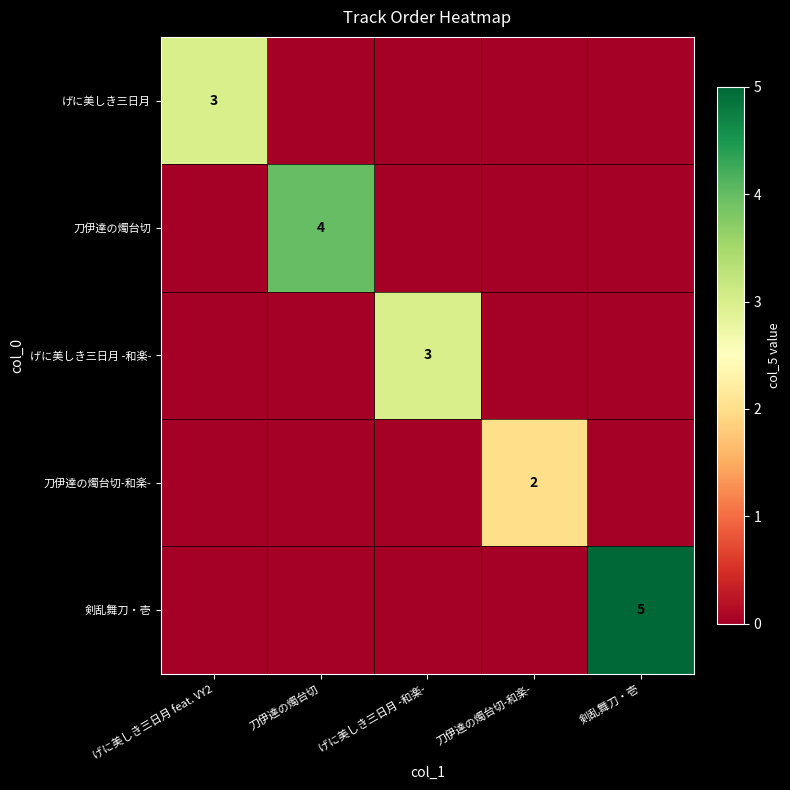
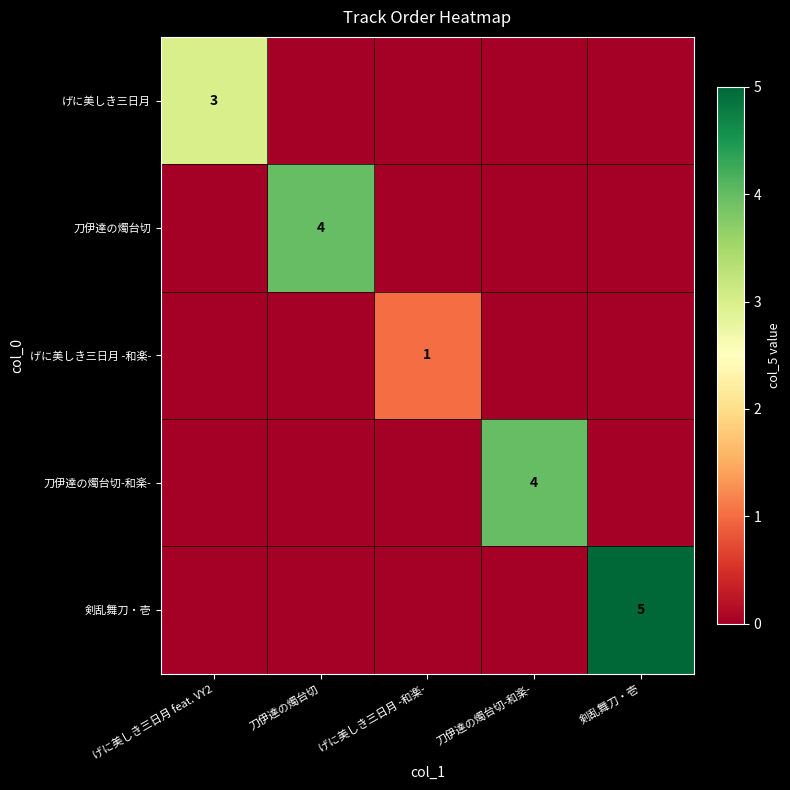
げに美しき三日月 -和楽-, げに美しき三日月 -和楽-: 3 -> 1
刀伊達の燭台切-和楽-, 刀伊達の燭台切-和楽-: 2 -> 4
